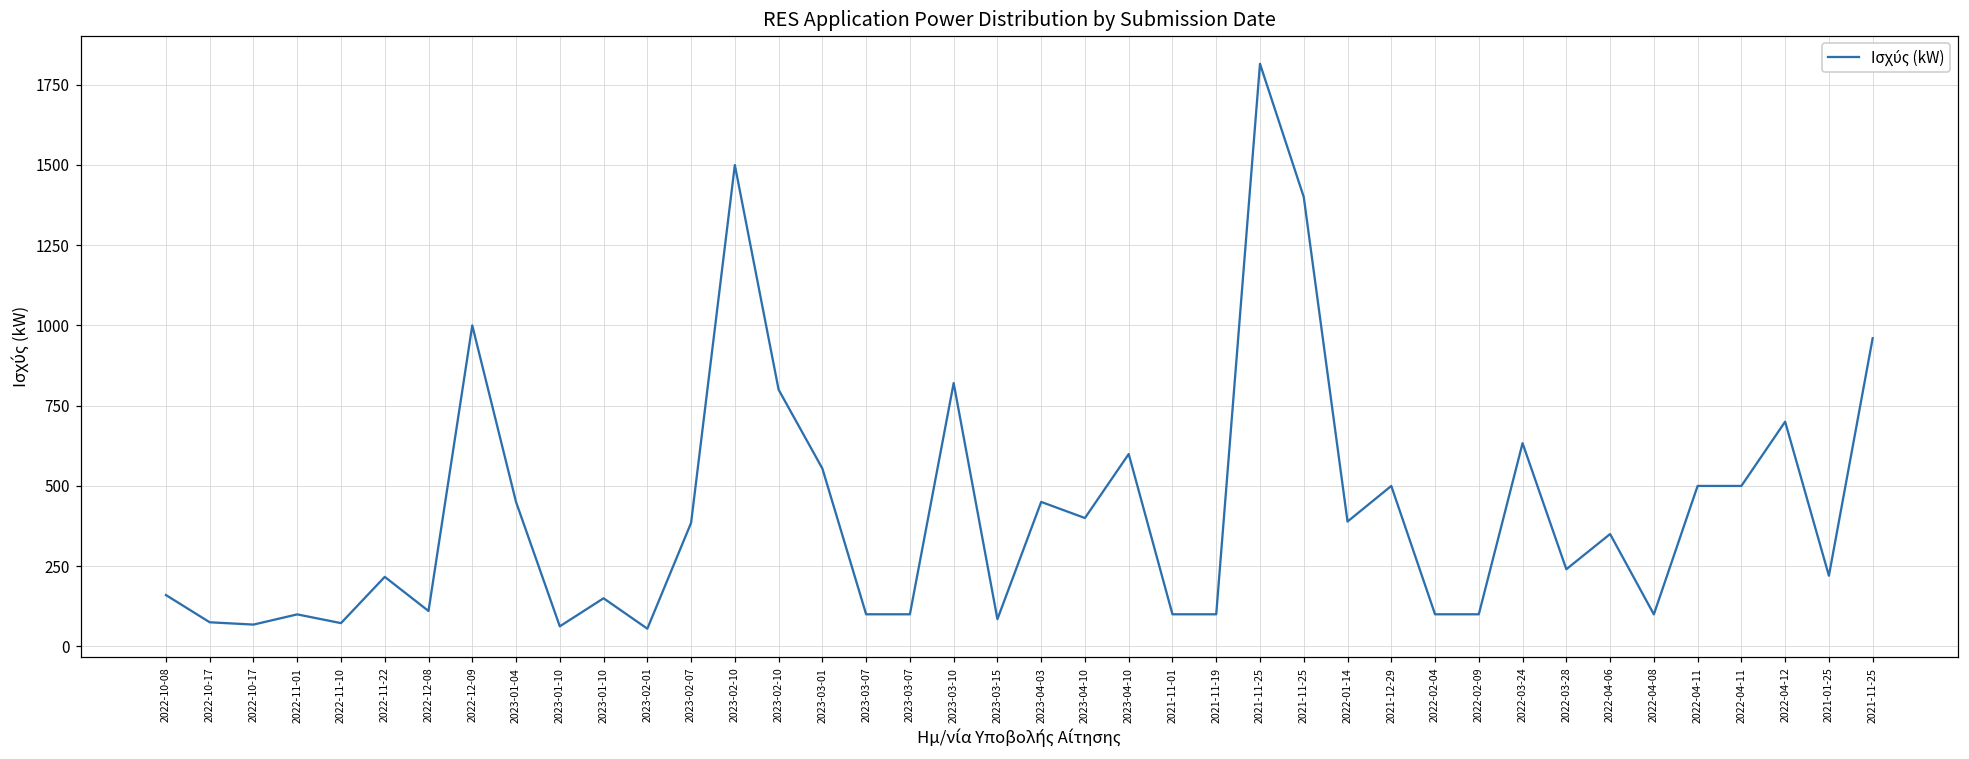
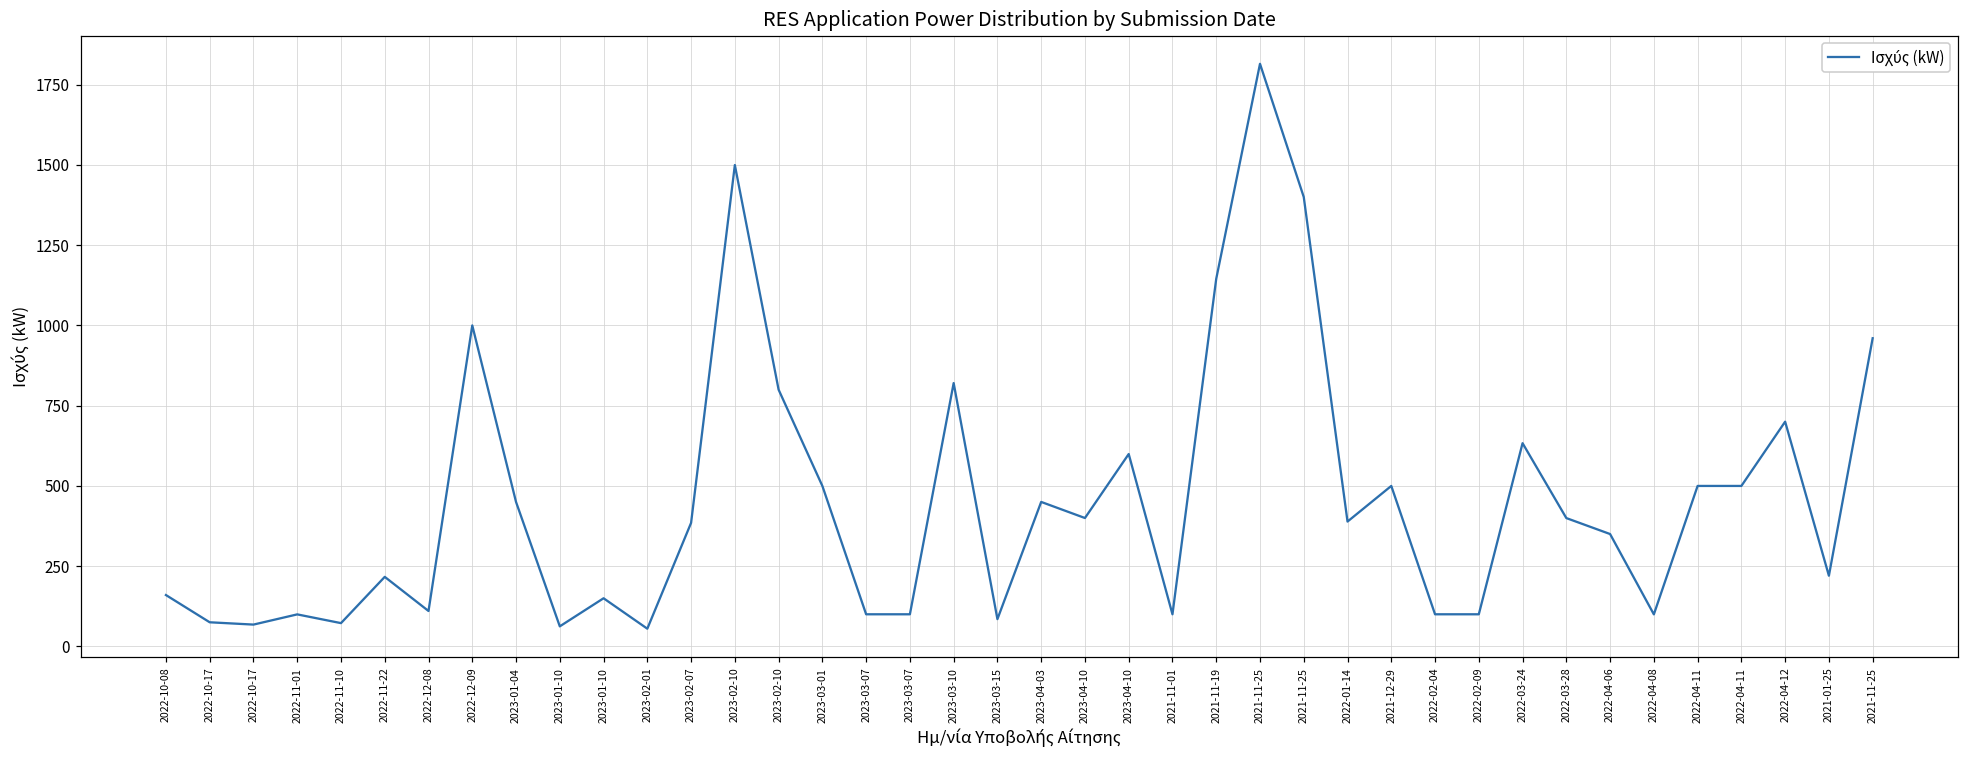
2023-03-01: 550 -> 500
2021-11-19: 100 -> 1150
2022-03-28: 240 -> 400
